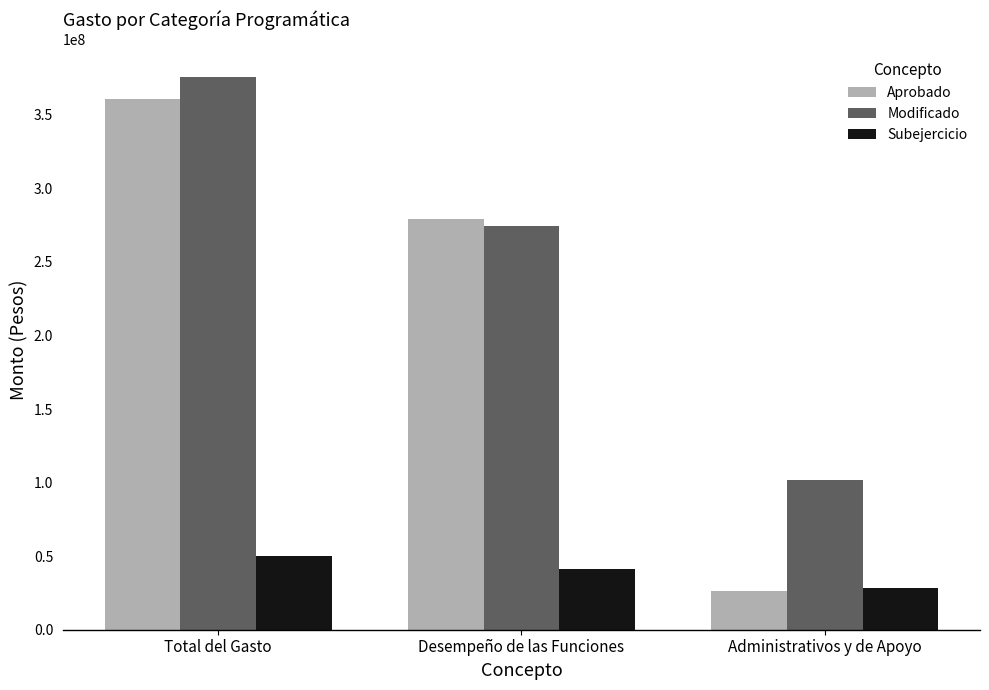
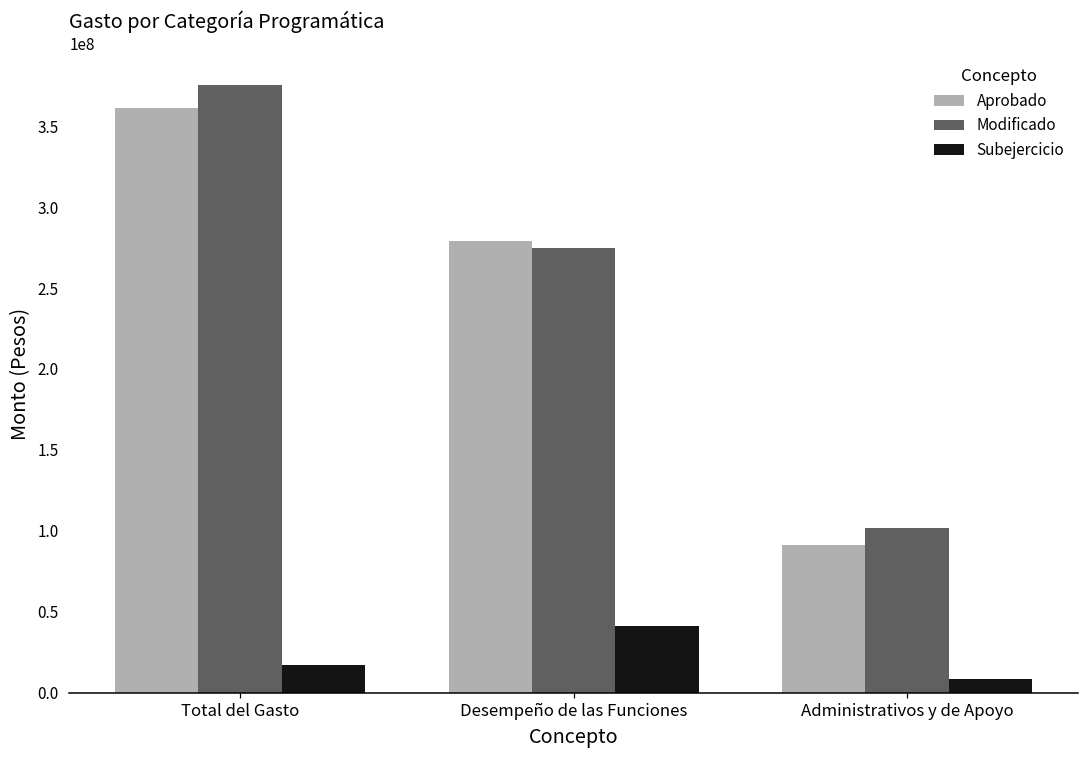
Subejercicio, Total del Gasto: 50000000 -> 17000000
Aprobado, Administrativos y de Apoyo: 26000000 -> 91000000
Subejercicio, Administrativos y de Apoyo: 29000000 -> 9000000
